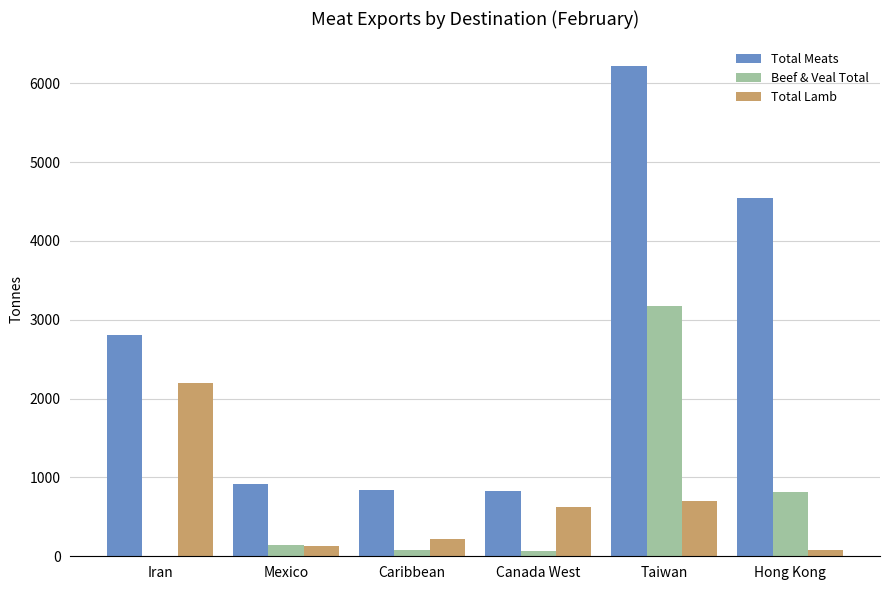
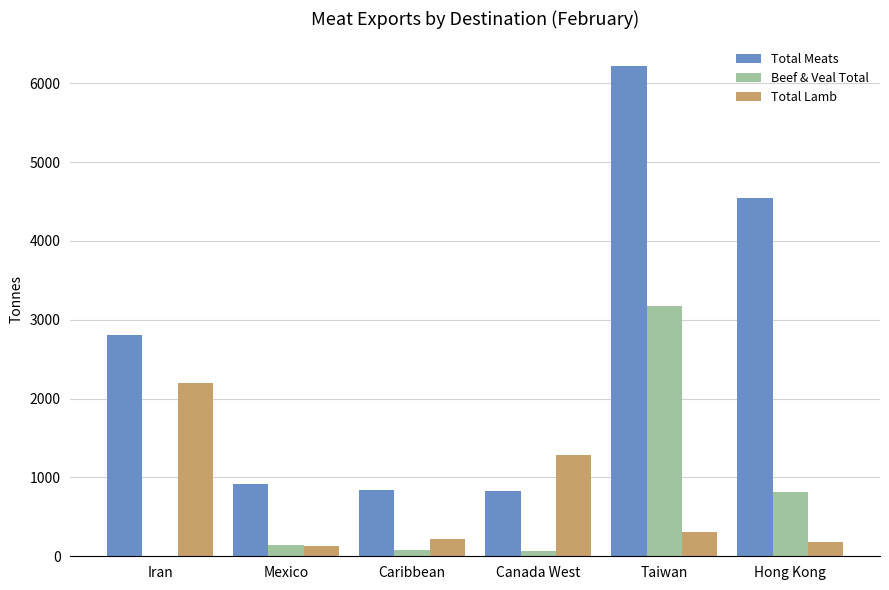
Total Lamb, Canada West: 600 -> 1300
Total Lamb, Taiwan: 700 -> 300
Total Lamb, Hong Kong: 100 -> 200
